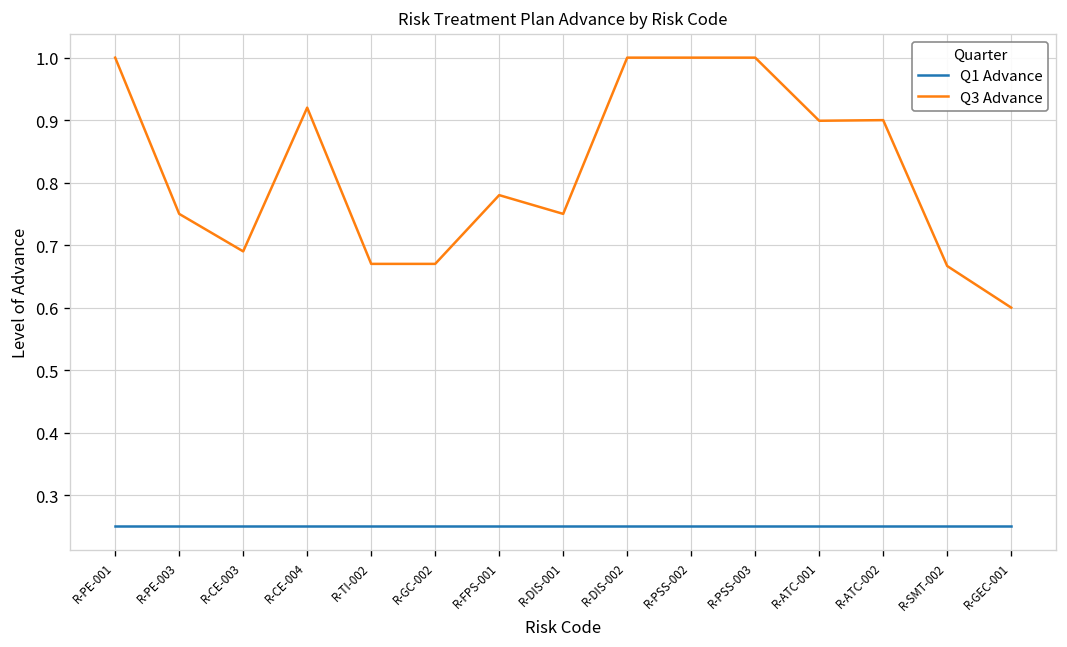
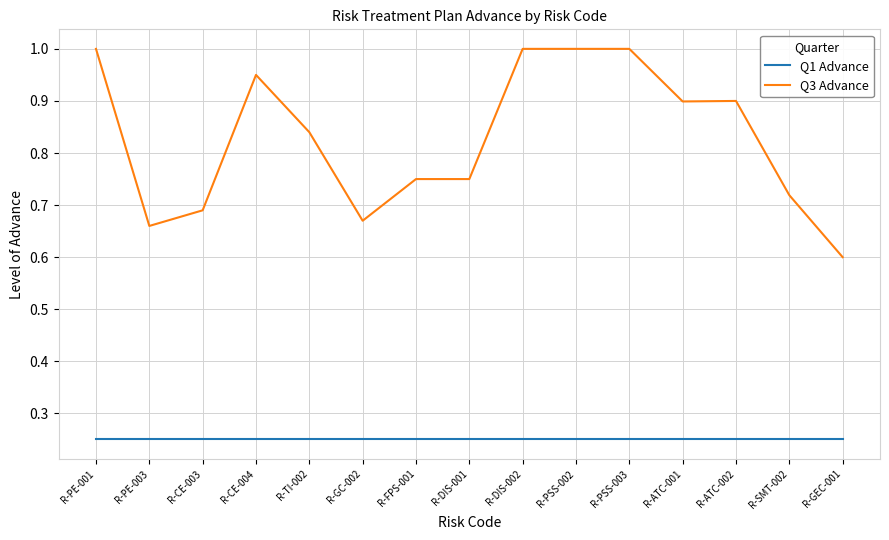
Q3 Advance, R-PE-003: 0.75 -> 0.66
Q3 Advance, R-CE-004: 0.92 -> 0.95
Q3 Advance, R-TI-002: 0.67 -> 0.84
Q3 Advance, R-FPS-001: 0.78 -> 0.75
Q3 Advance, R-SMT-002: 0.67 -> 0.72
